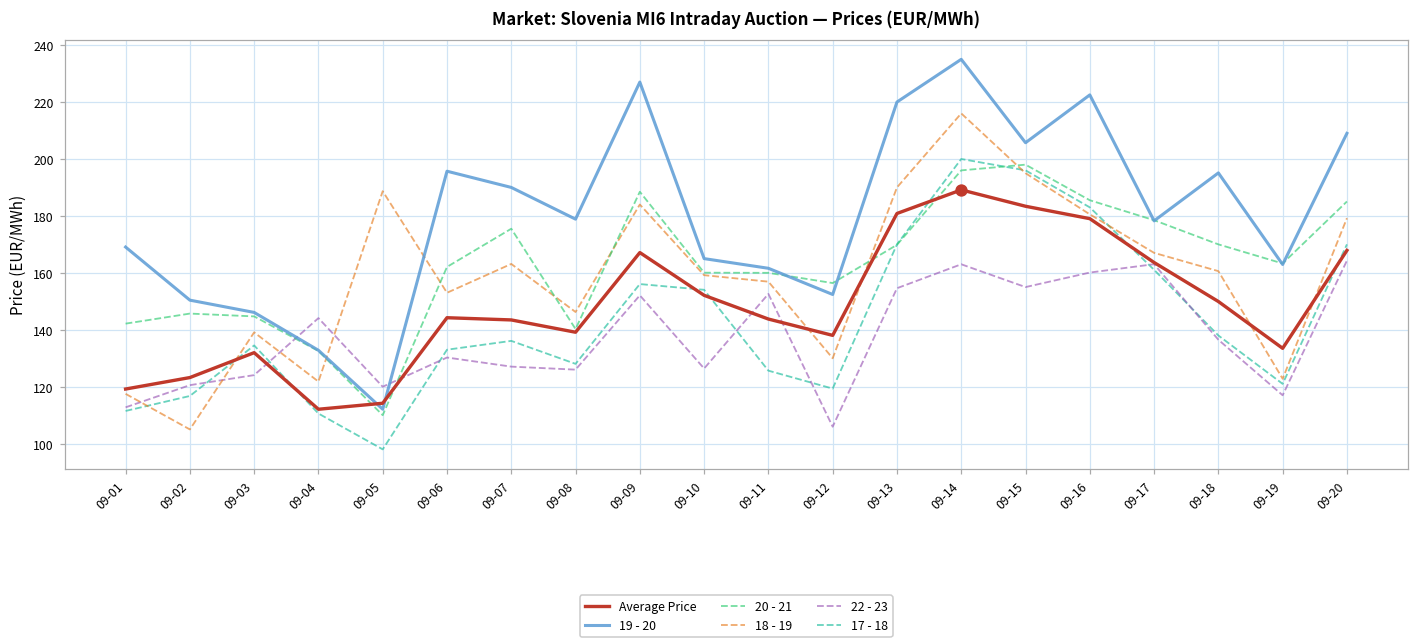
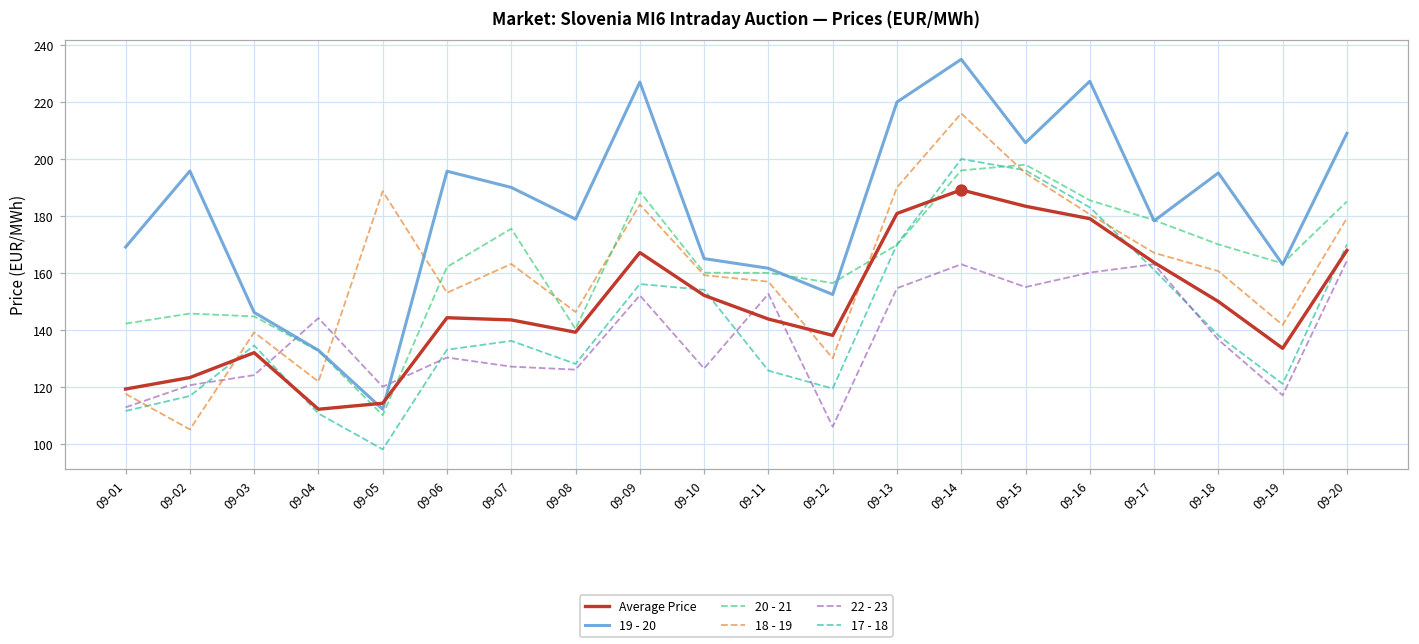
19 - 20, 09-02: 150 -> 196
19 - 20, 09-16: 223 -> 227
18 - 19, 09-19: 123 -> 142
